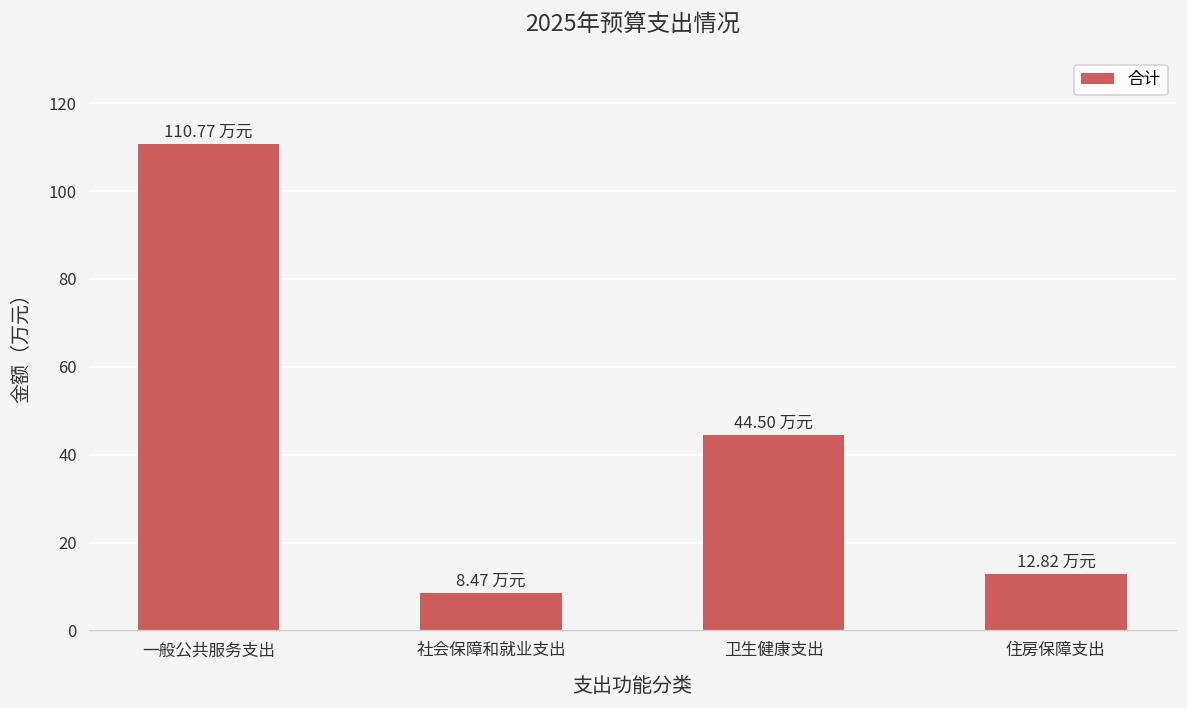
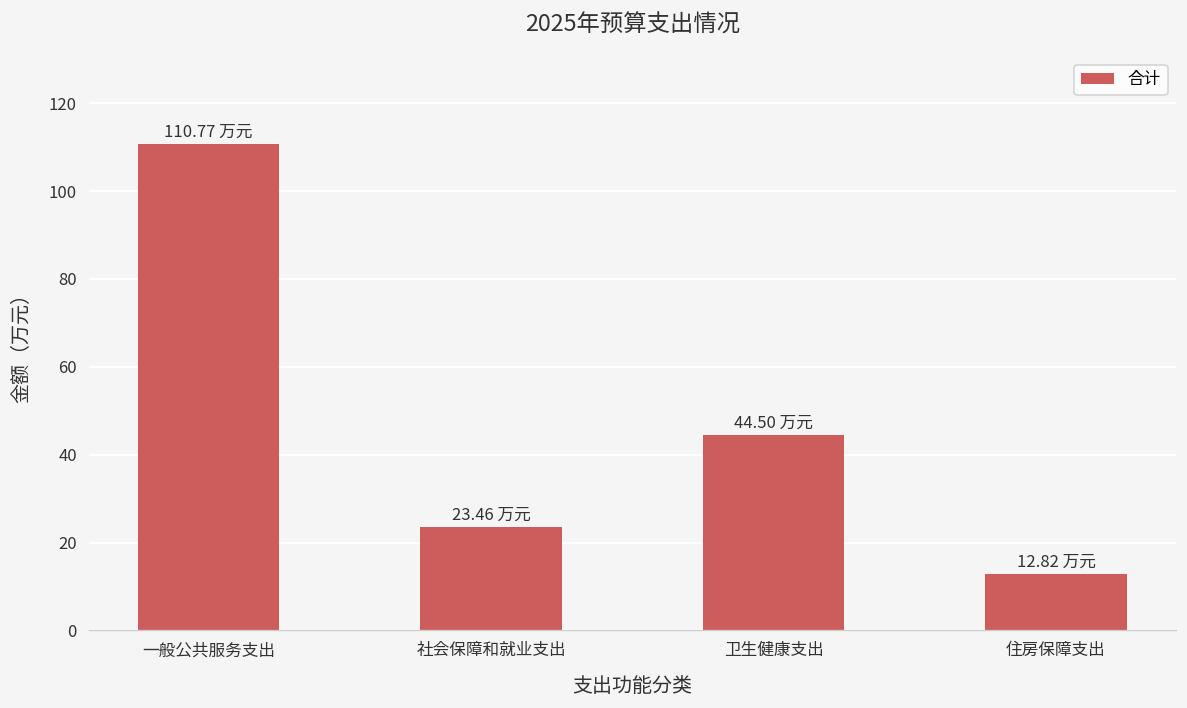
社会保障和就业支出: 8.47 -> 23.46
